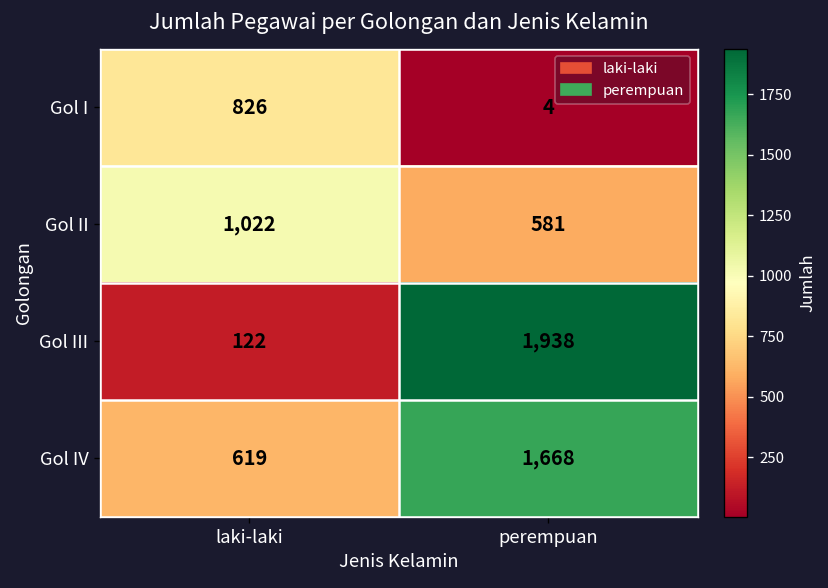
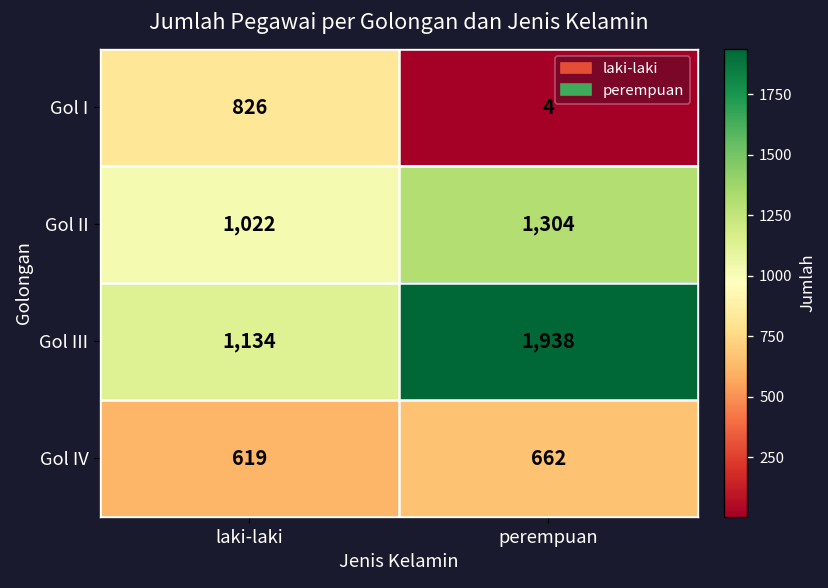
Gol II, perempuan: 581 -> 1,304
Gol III, laki-laki: 122 -> 1,134
Gol IV, perempuan: 1,668 -> 662
